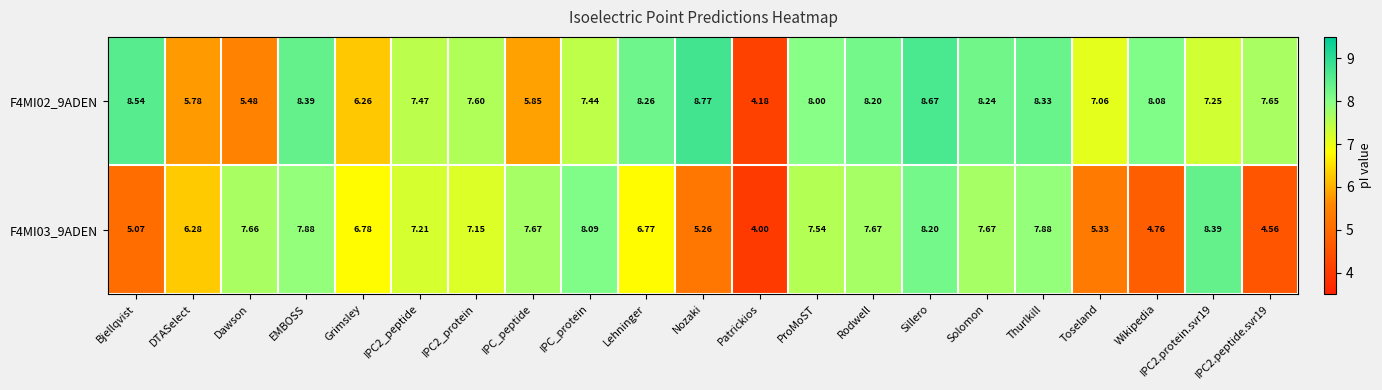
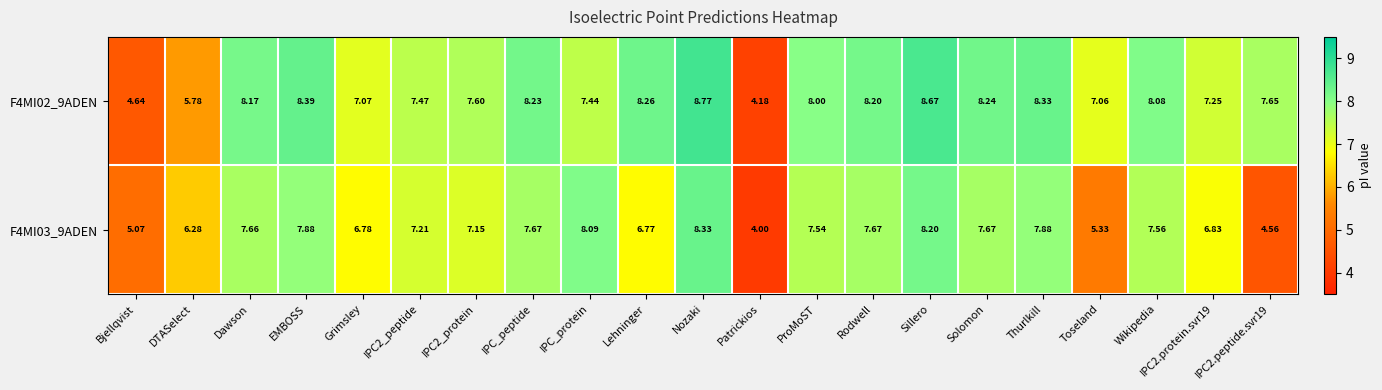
F4MI02_9ADEN, Bjellqvist: 8.54 -> 4.64
F4MI02_9ADEN, Dawson: 5.48 -> 8.17
F4MI02_9ADEN, Grimsley: 6.26 -> 7.07
F4MI02_9ADEN, IPC_peptide: 5.85 -> 8.23
F4MI03_9ADEN, Nozaki: 5.26 -> 8.33
F4MI03_9ADEN, Wikipedia: 4.76 -> 7.56
F4MI03_9ADEN, IPC2.protein.svr19: 8.39 -> 6.83
